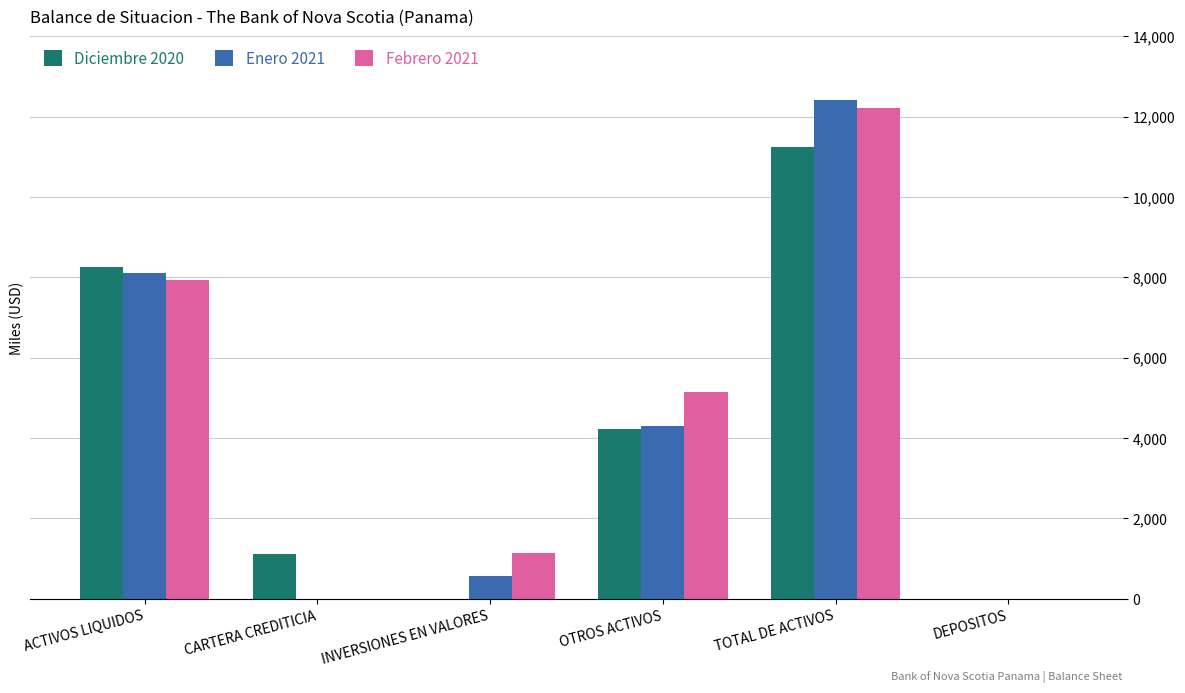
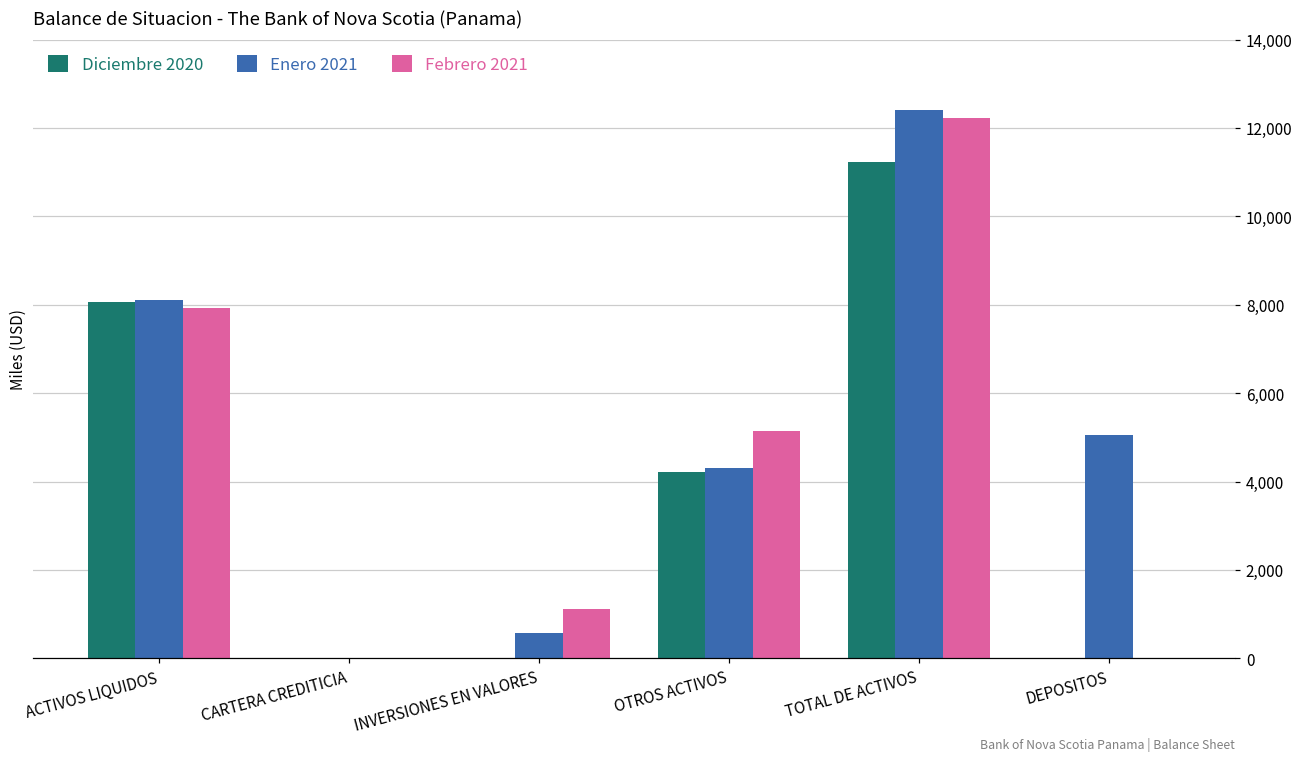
Diciembre 2020, ACTIVOS LIQUIDOS: 8,300 -> 8,100
Diciembre 2020, CARTERA CREDITICIA: 1,100 -> 0
Enero 2021, DEPOSITOS: 0 -> 5,100
